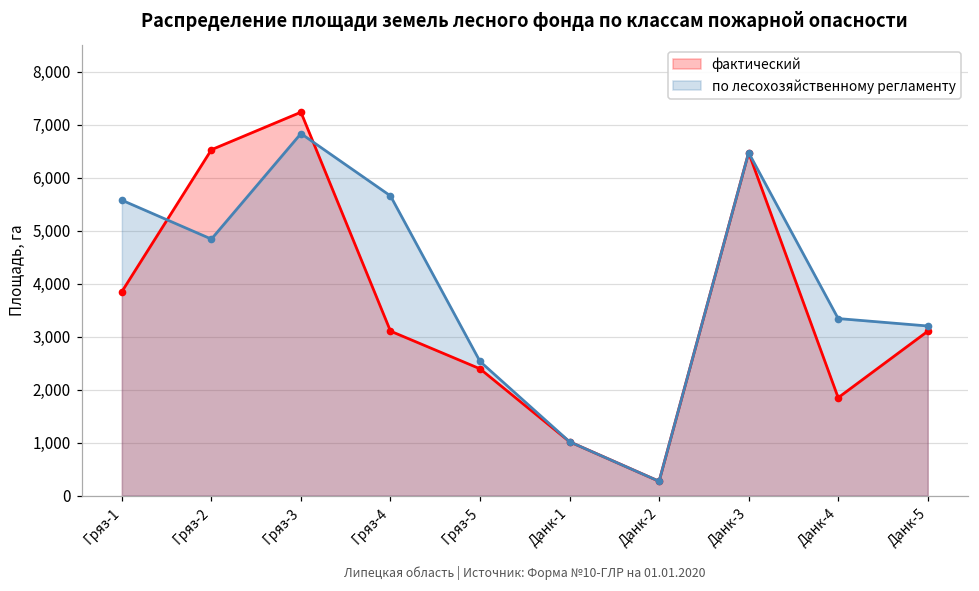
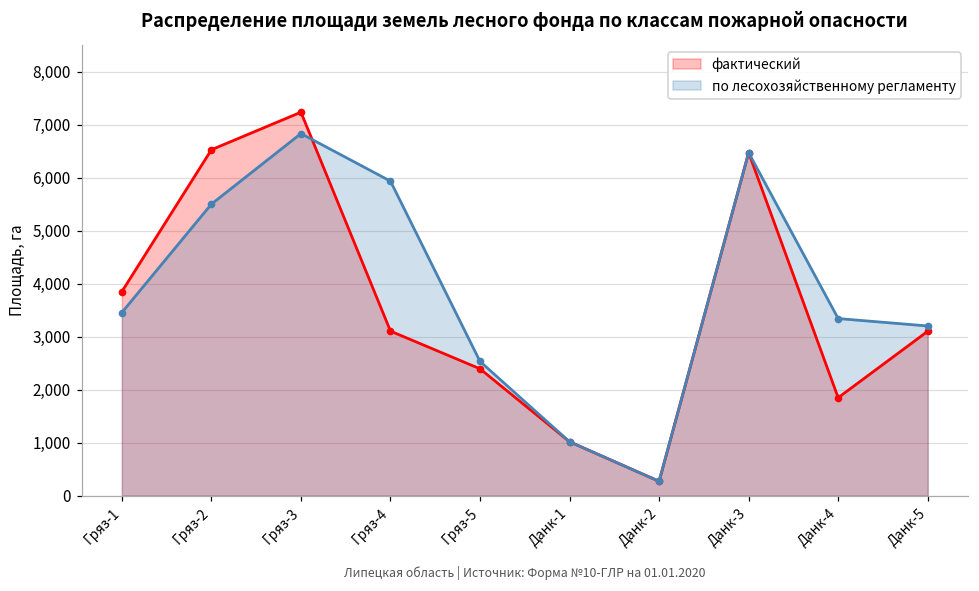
по лесохозяйственному регламенту, Гряз-1: 5,600 -> 3,500
по лесохозяйственному регламенту, Гряз-2: 4,800 -> 5,500
по лесохозяйственному регламенту, Гряз-4: 5,700 -> 5,900
